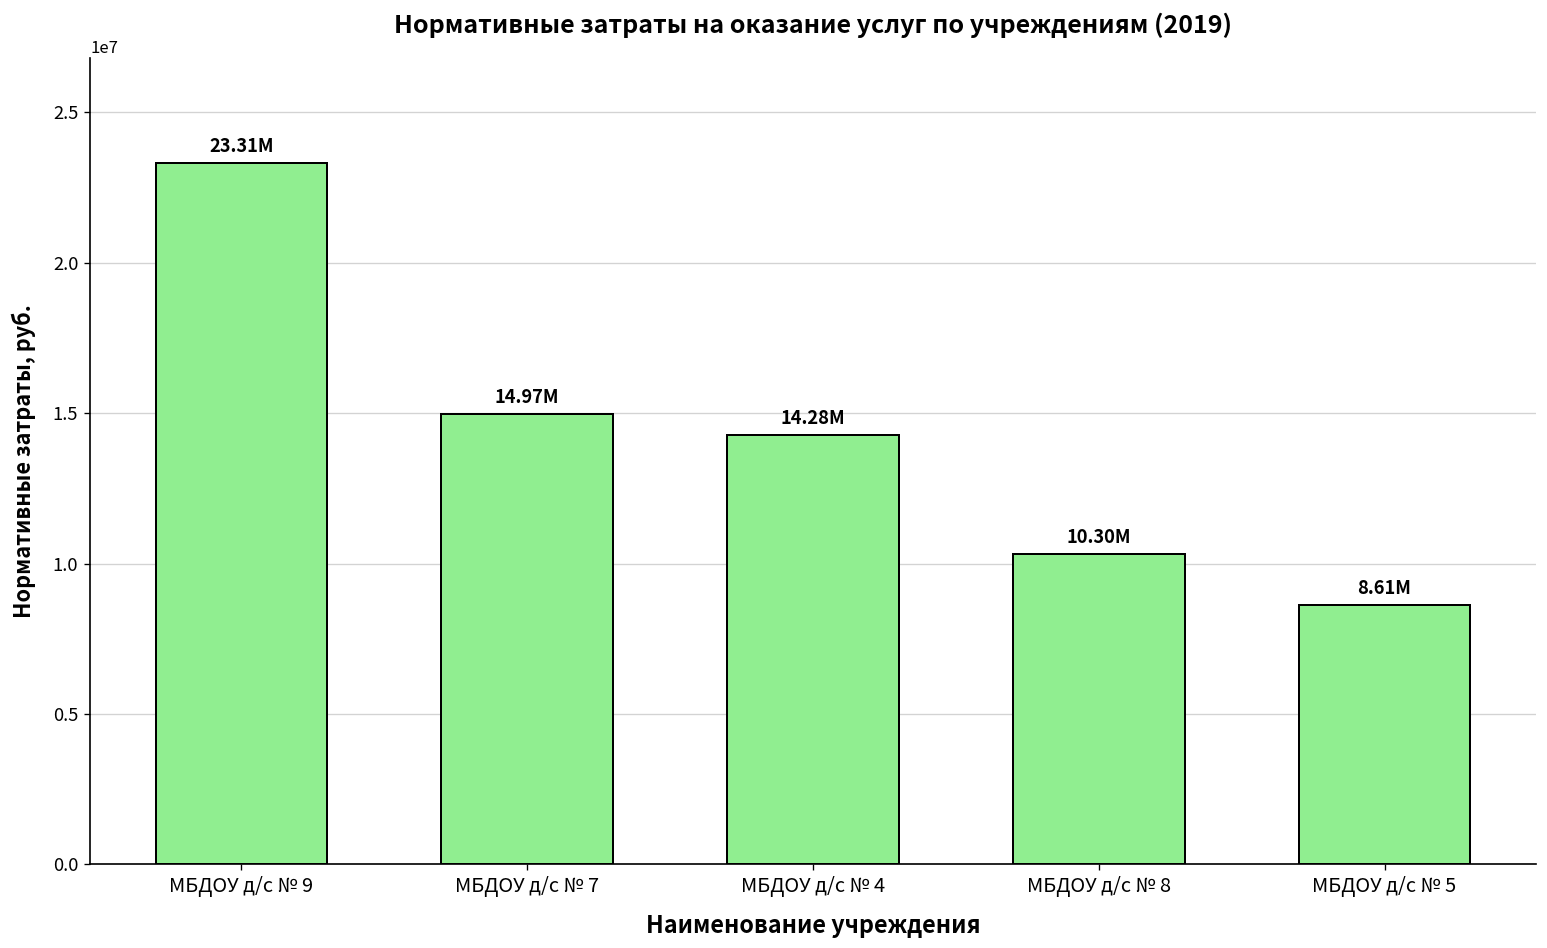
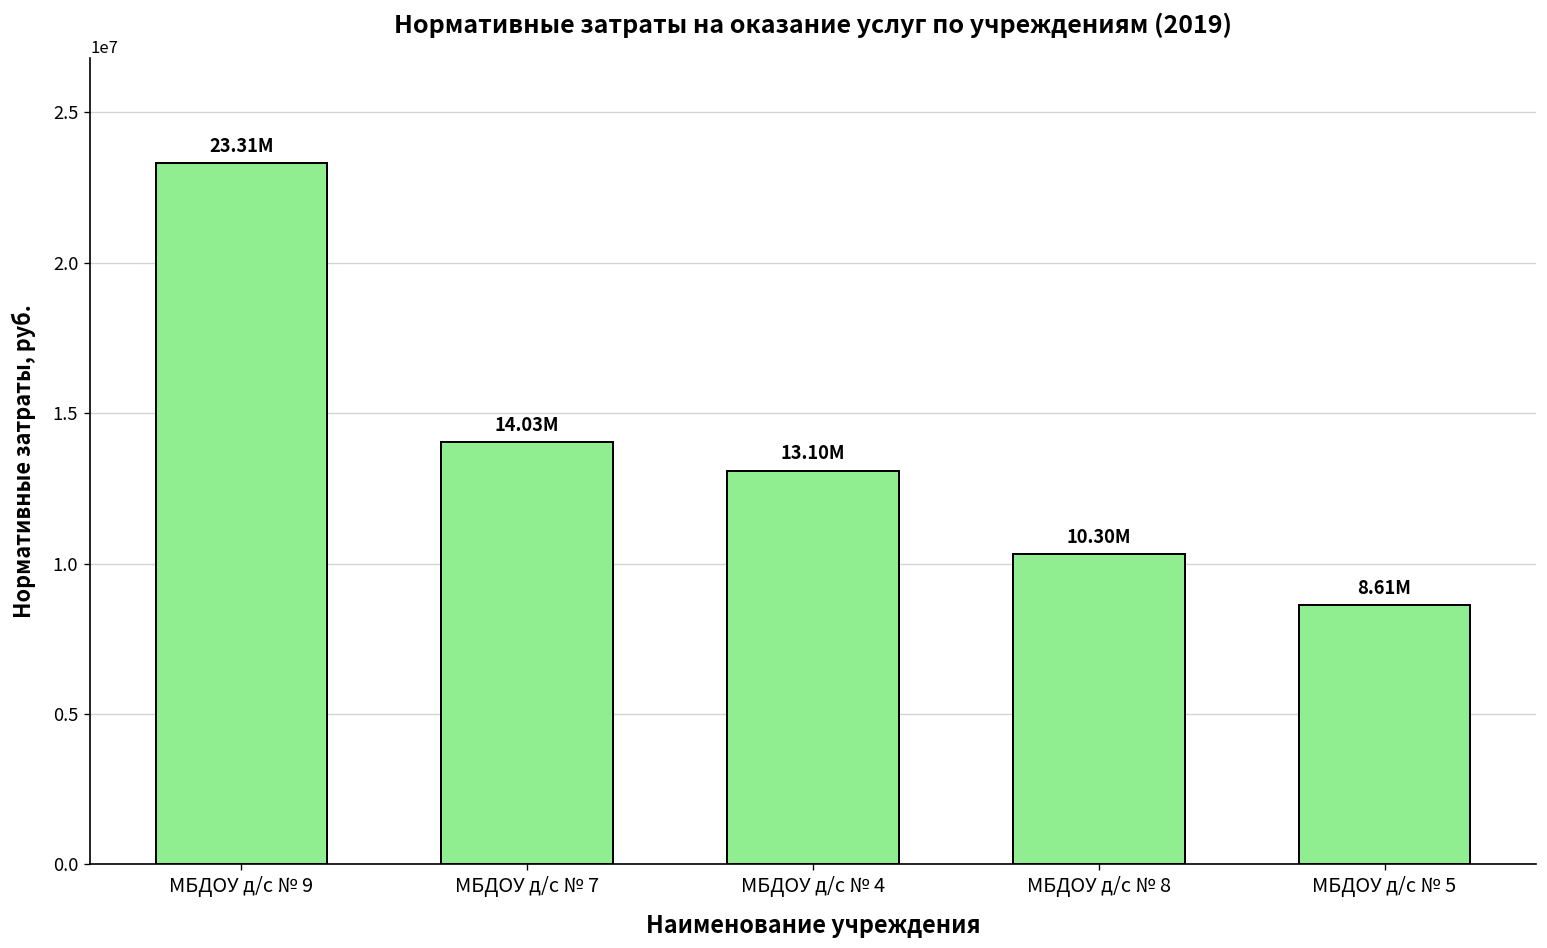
МБДОУ д/с № 7: 14.97M -> 14.03M
МБДОУ д/с № 4: 14.28M -> 13.10M
